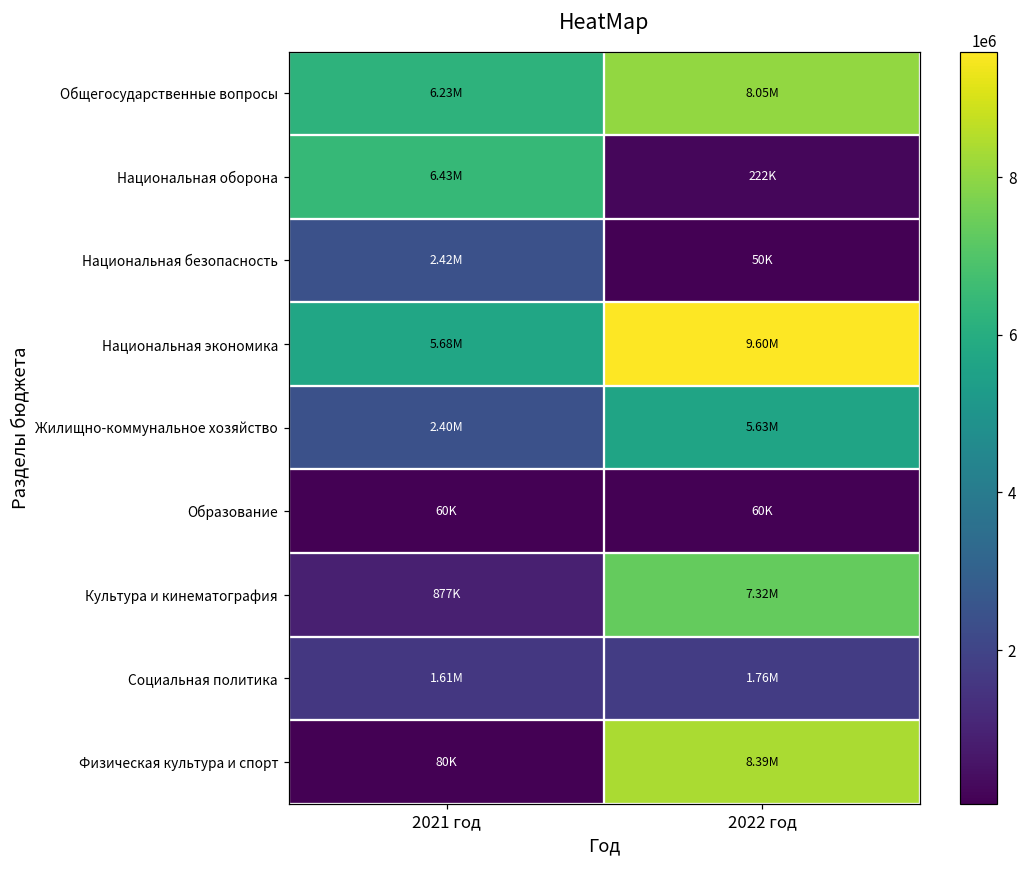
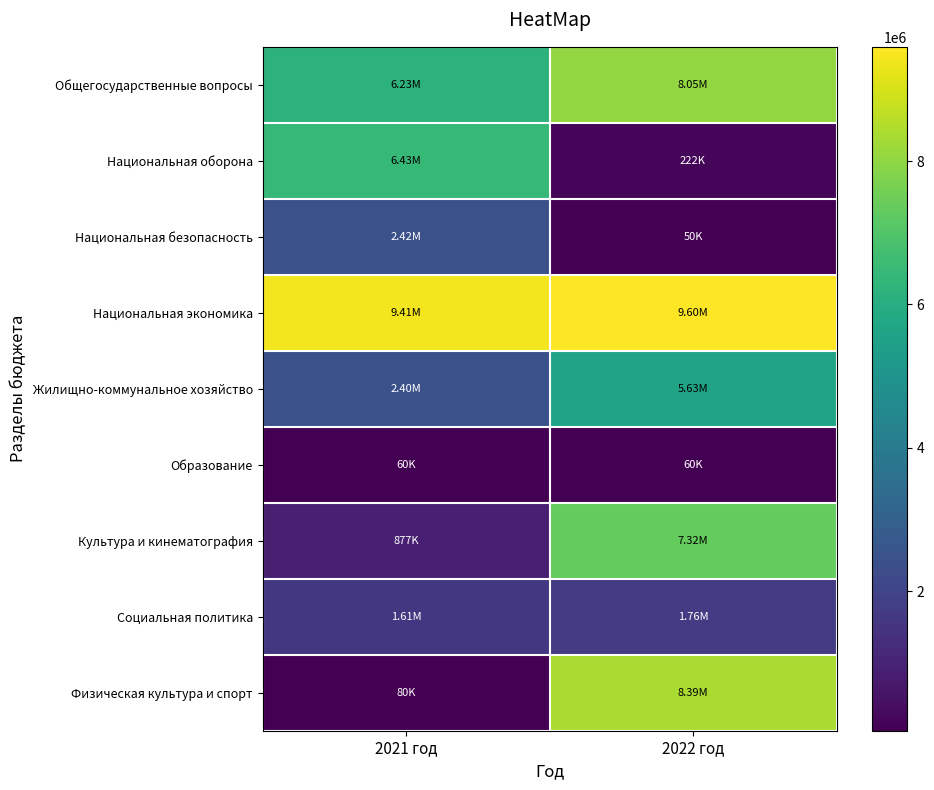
Национальная экономика, 2021 год: 5.68M -> 9.41M
